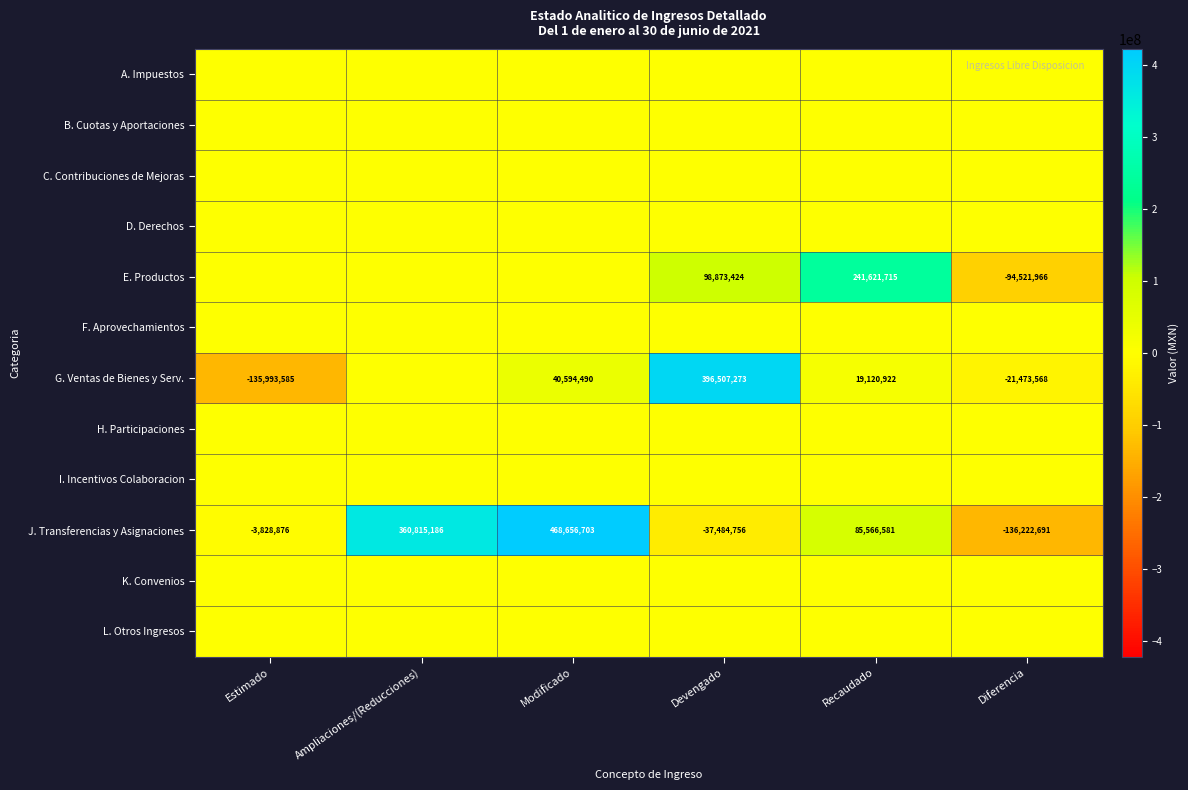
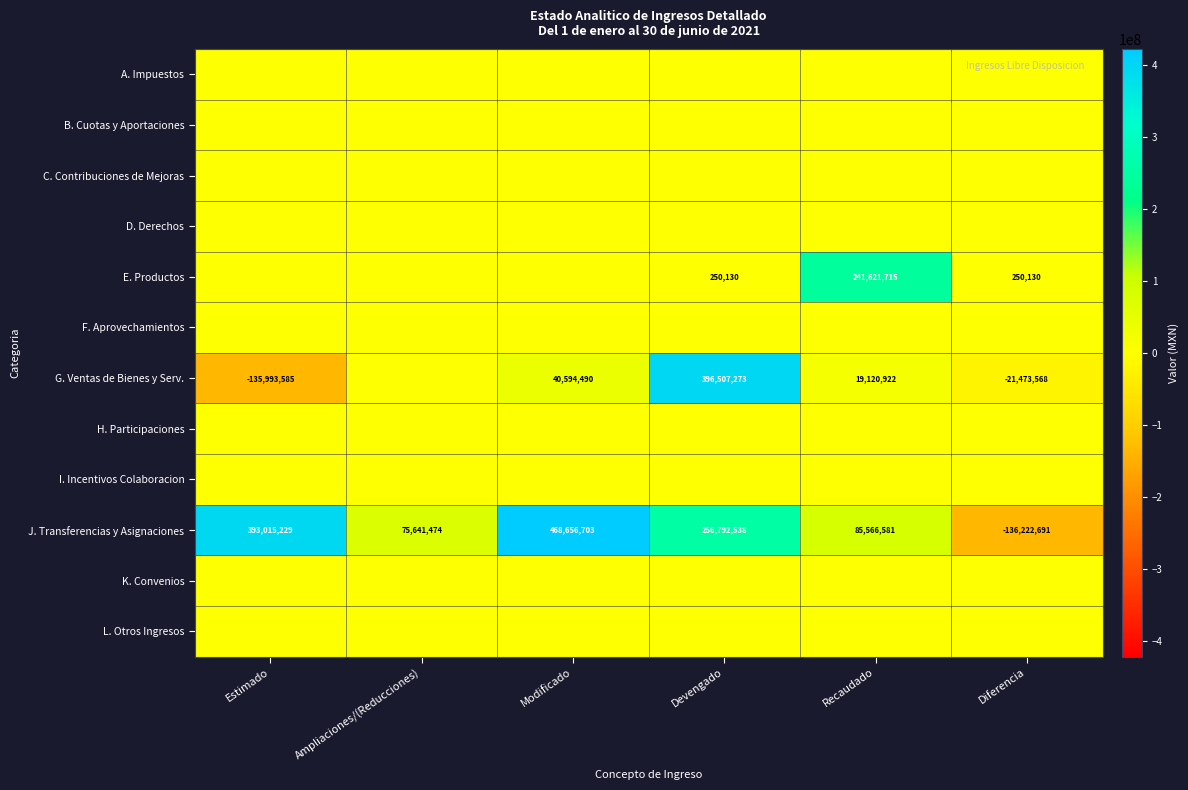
E. Productos, Devengado: 98,873,424 -> 250,130
E. Productos, Diferencia: -94,521,966 -> 250,130
J. Transferencias y Asignaciones, Estimado: -3,828,876 -> 393,015,229
J. Transferencias y Asignaciones, Ampliaciones/(Reducciones): 360,815,186 -> 75,641,474
J. Transferencias y Asignaciones, Devengado: -37,484,756 -> 256,792,538
